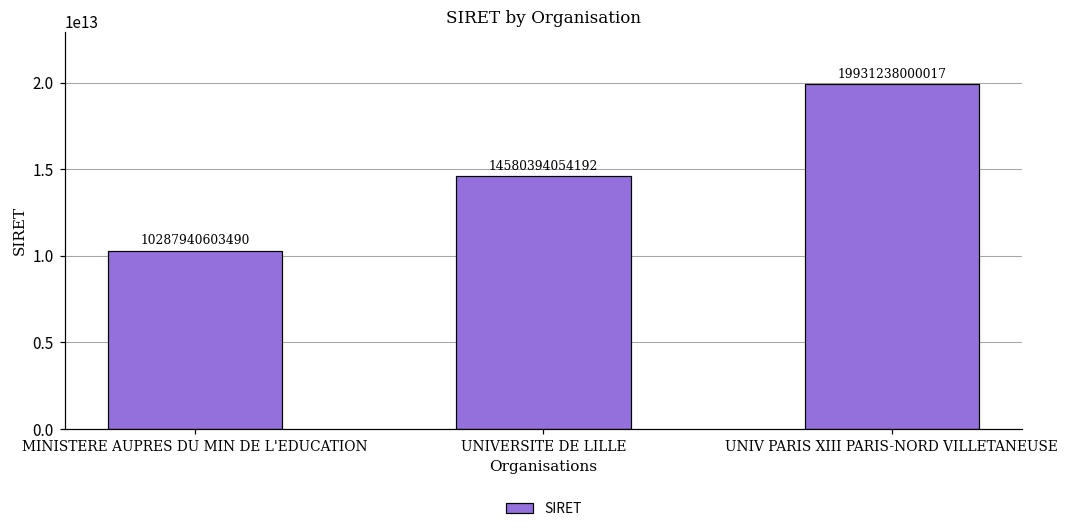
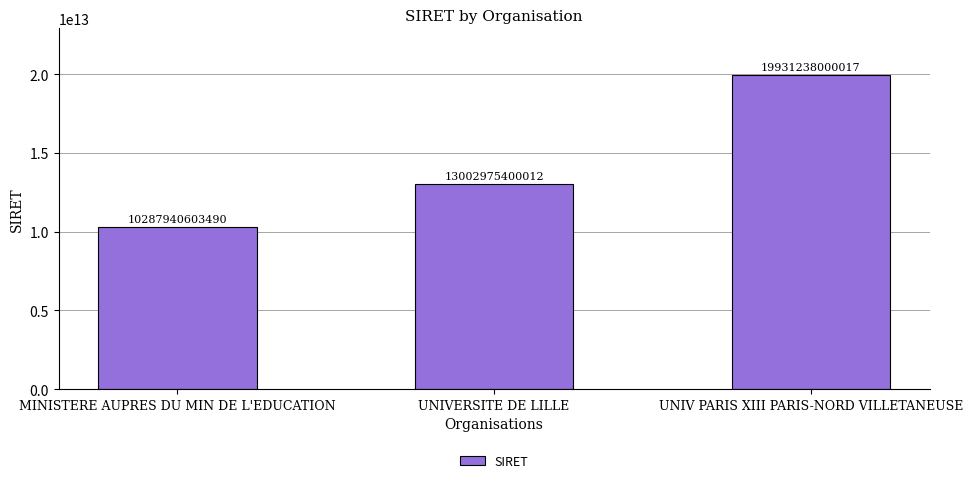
UNIVERSITE DE LILLE: 14580394054192 -> 13002975400012
